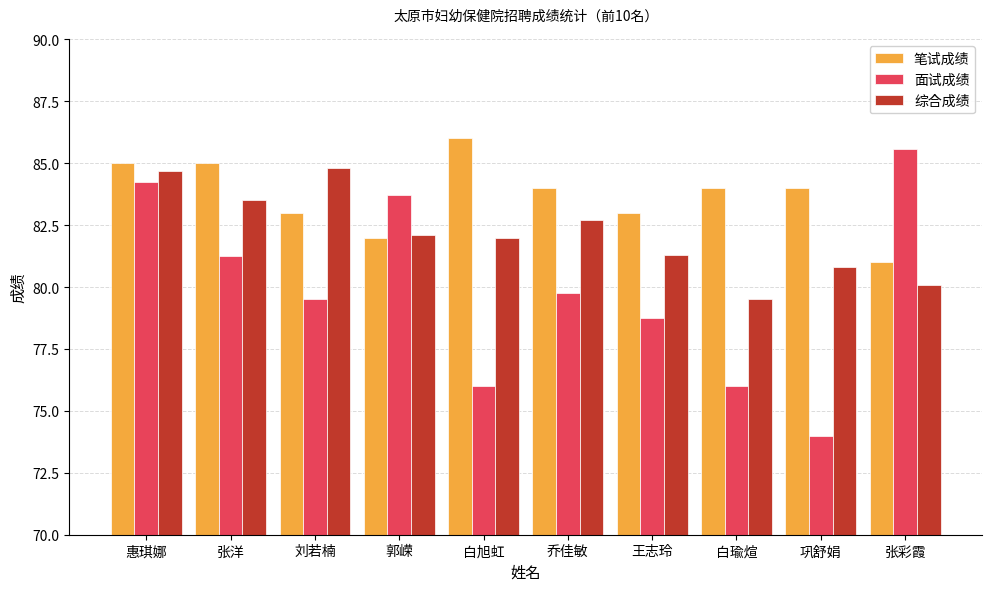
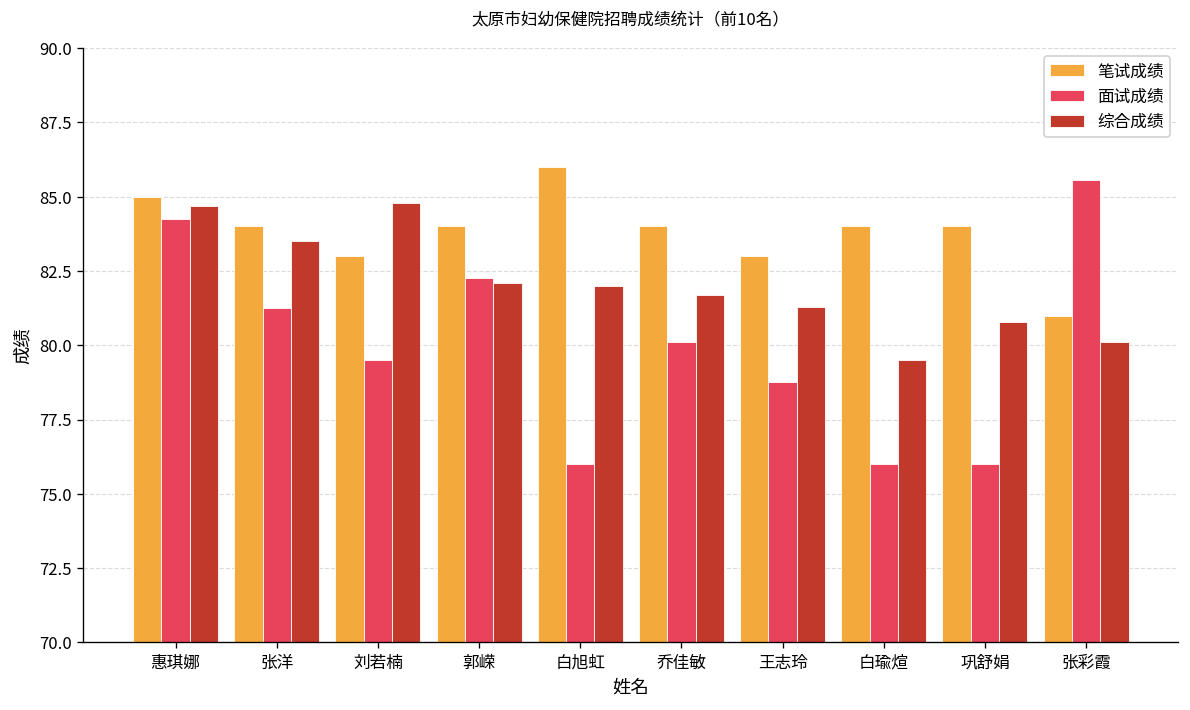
笔试成绩, 张洋: 85 -> 84
笔试成绩, 郭嵘: 82 -> 84
面试成绩, 郭嵘: 83.7 -> 82.3
面试成绩, 乔佳敏: 79.8 -> 80.1
综合成绩, 乔佳敏: 82.7 -> 81.7
面试成绩, 巩舒娟: 74 -> 76
